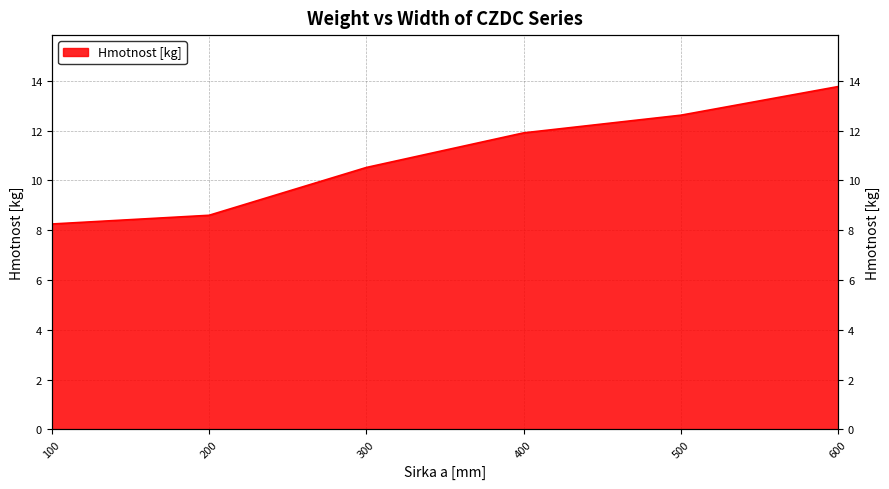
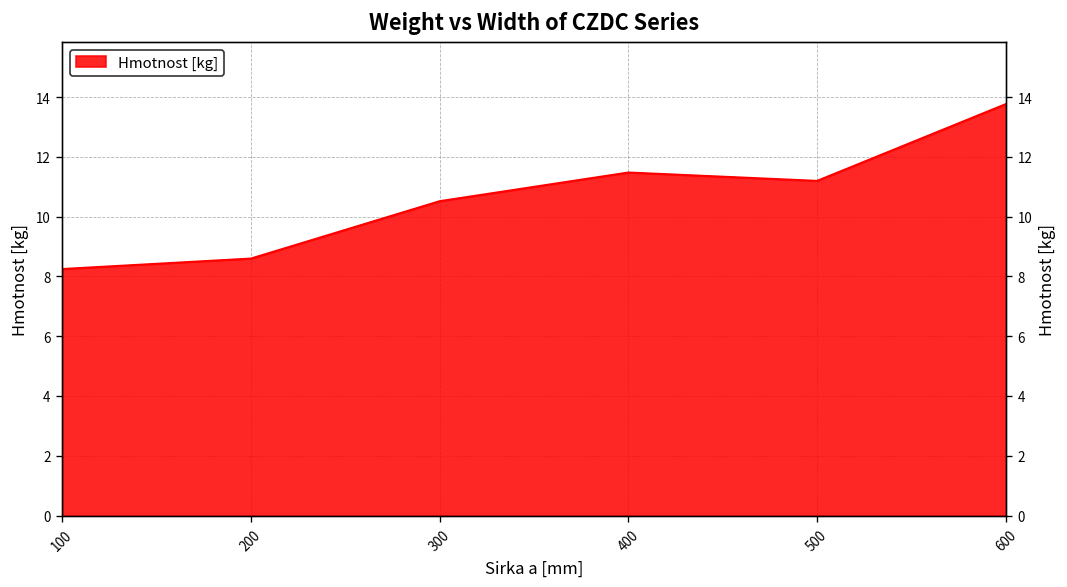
400: 11.9 -> 11.5
500: 12.6 -> 11.2
